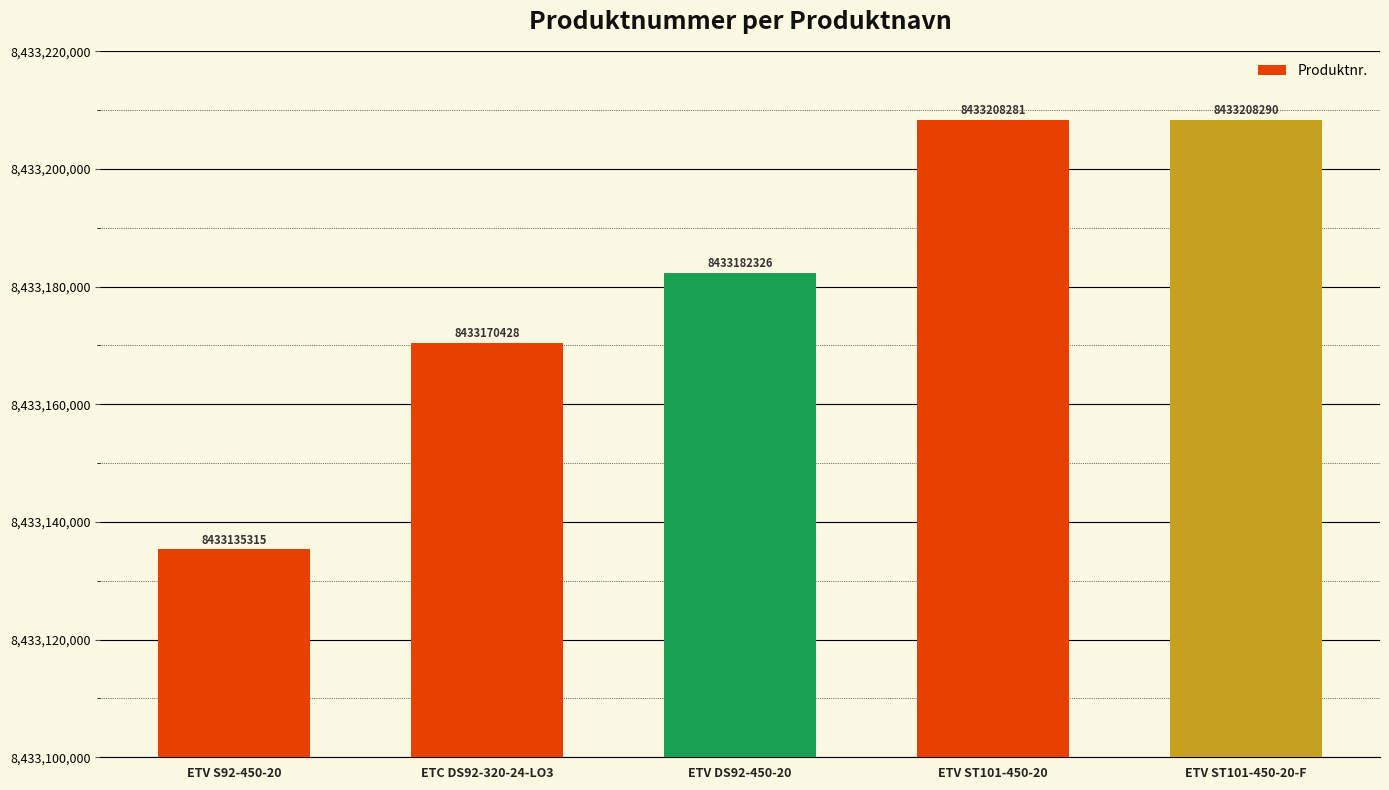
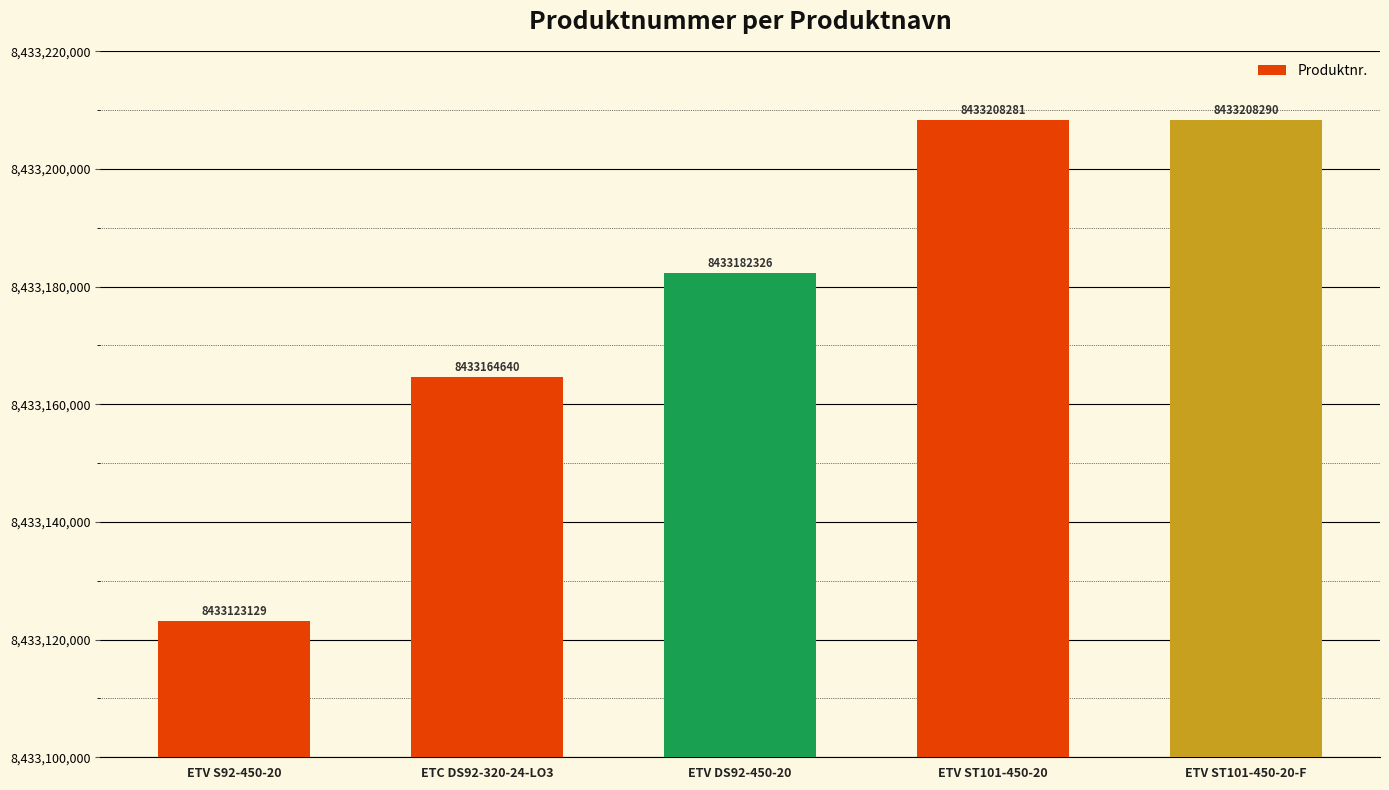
ETV S92-450-20: 8433135315 -> 8433123129
ETC DS92-320-24-LO3: 8433170428 -> 8433164640
